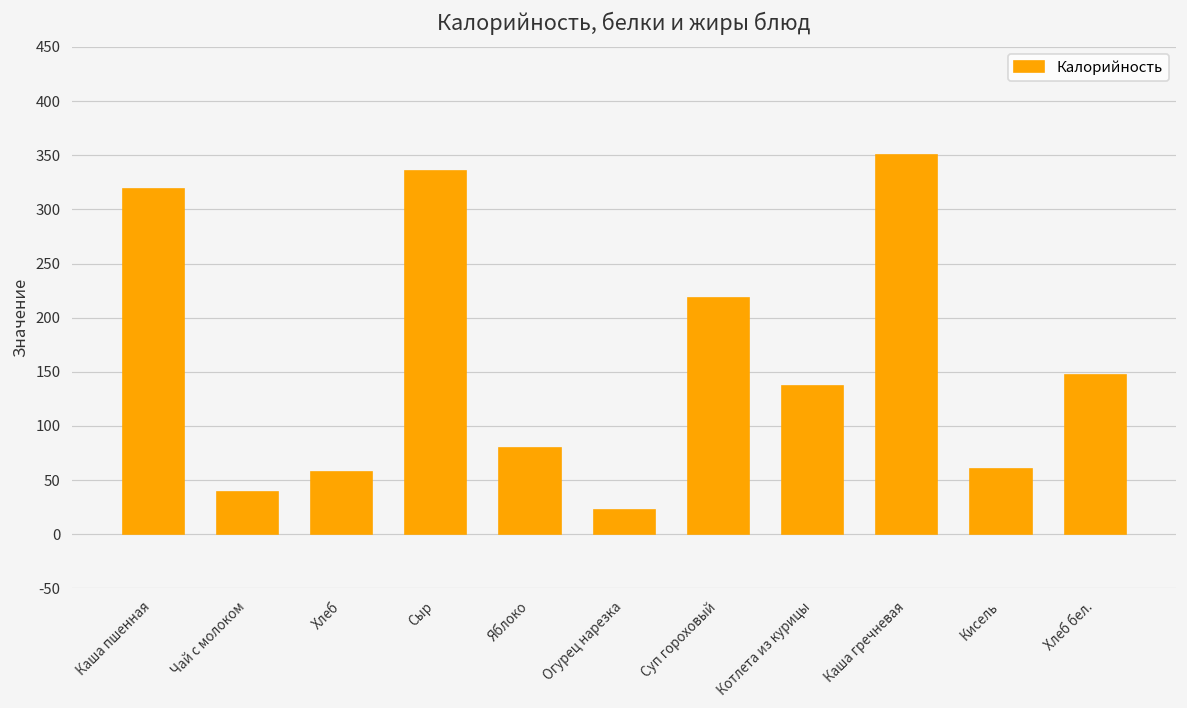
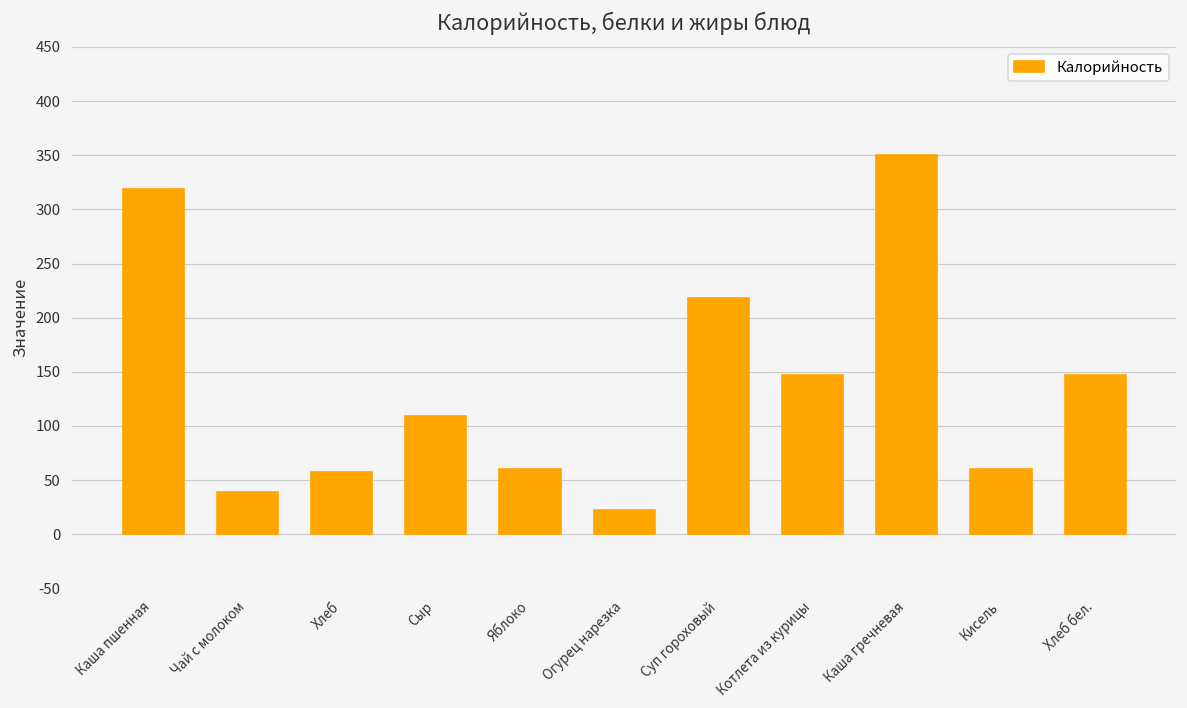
Сыр: 340 -> 110
Яблоко: 80 -> 60
Котлета из курицы: 140 -> 150
